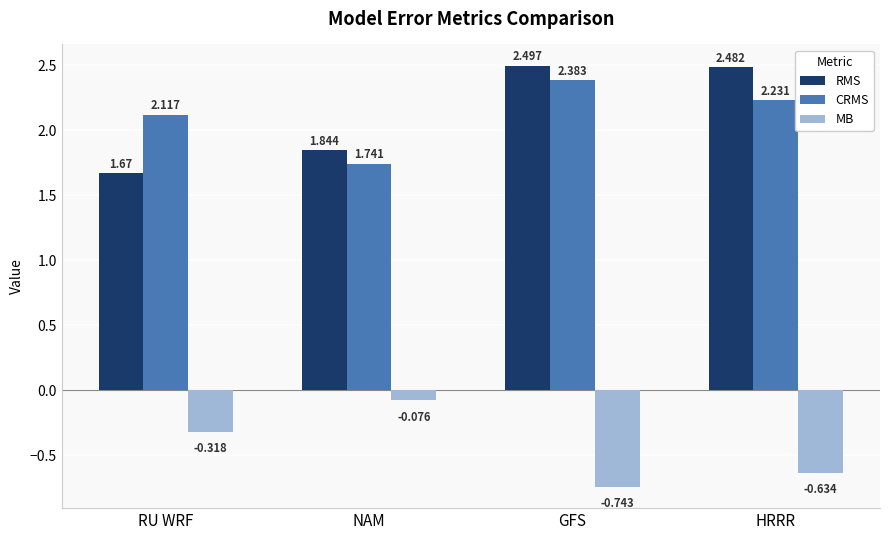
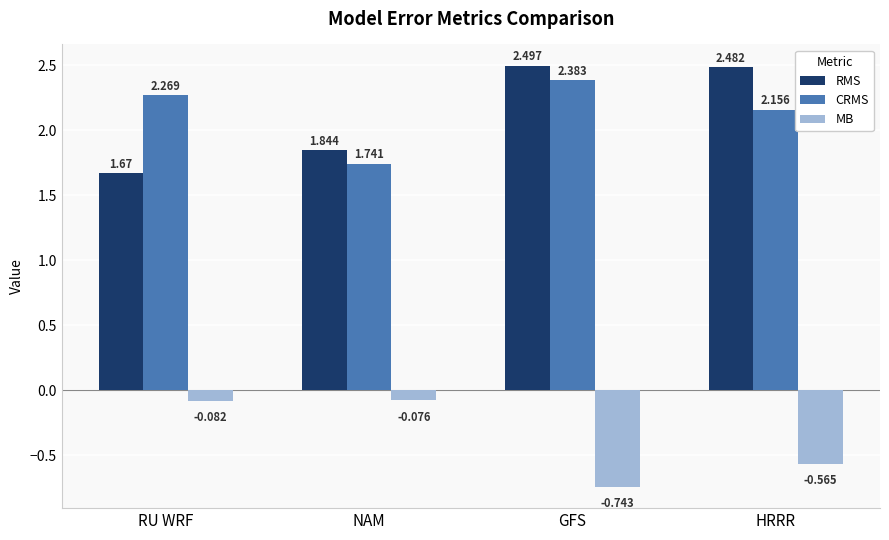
CRMS, RU WRF: 2.117 -> 2.269
MB, RU WRF: -0.318 -> -0.082
CRMS, HRRR: 2.231 -> 2.156
MB, HRRR: -0.634 -> -0.565
